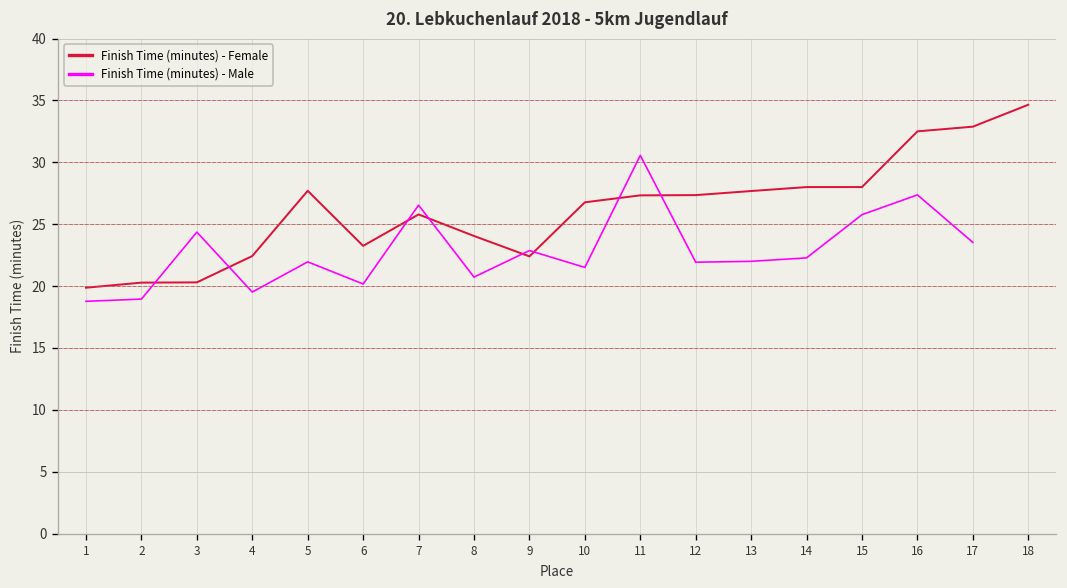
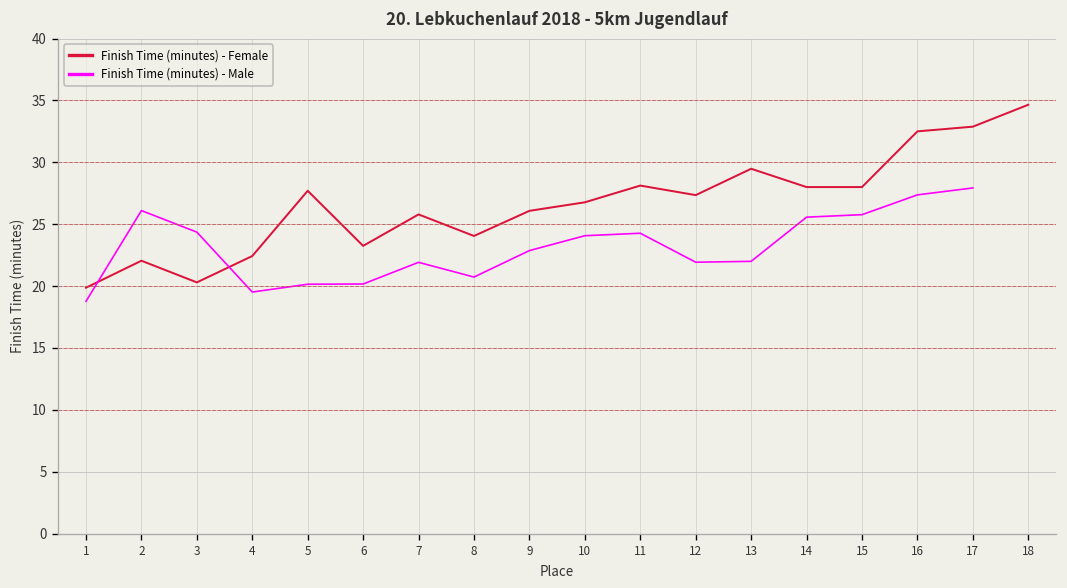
Finish Time (minutes) - Female, 2: 20.3 -> 22.1
Finish Time (minutes) - Male, 2: 19.0 -> 26.1
Finish Time (minutes) - Male, 5: 22.0 -> 20.2
Finish Time (minutes) - Male, 7: 26.5 -> 21.9
Finish Time (minutes) - Female, 9: 22.4 -> 26.1
Finish Time (minutes) - Male, 10: 21.5 -> 24.1
Finish Time (minutes) - Female, 11: 27.3 -> 28.1
Finish Time (minutes) - Male, 11: 30.6 -> 24.3
Finish Time (minutes) - Female, 13: 27.7 -> 29.5
Finish Time (minutes) - Male, 14: 22.3 -> 25.6
Finish Time (minutes) - Male, 17: 23.5 -> 27.9
